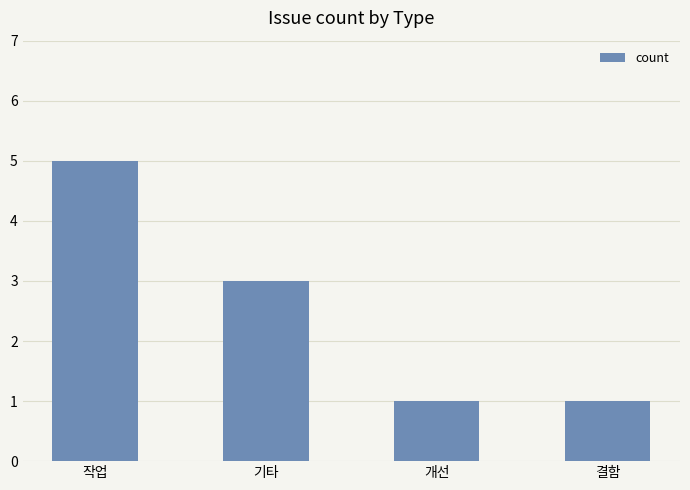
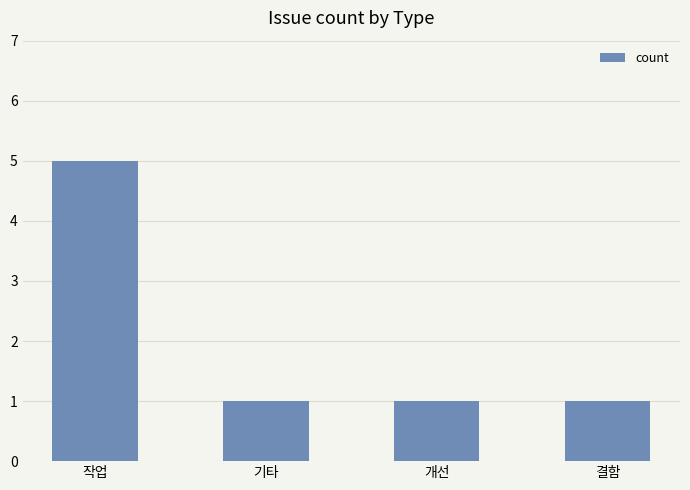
기타: 3 -> 1
